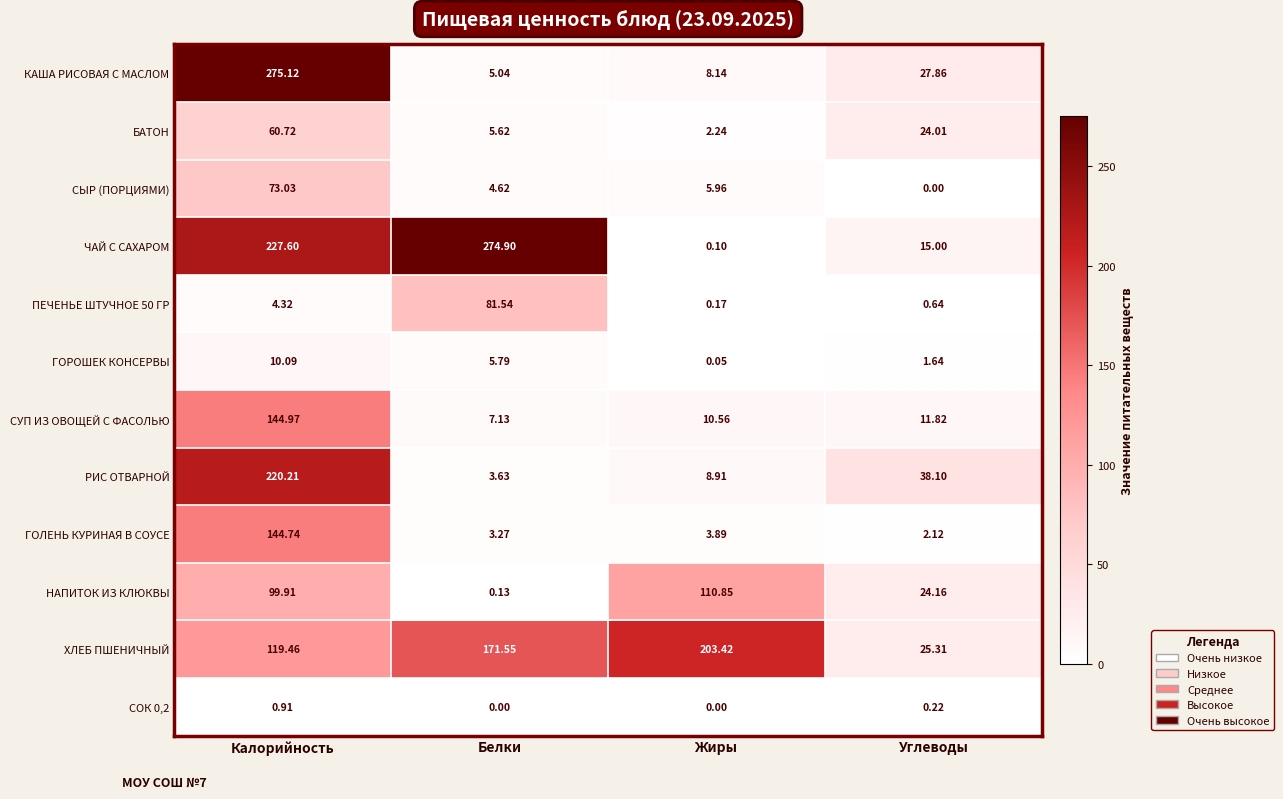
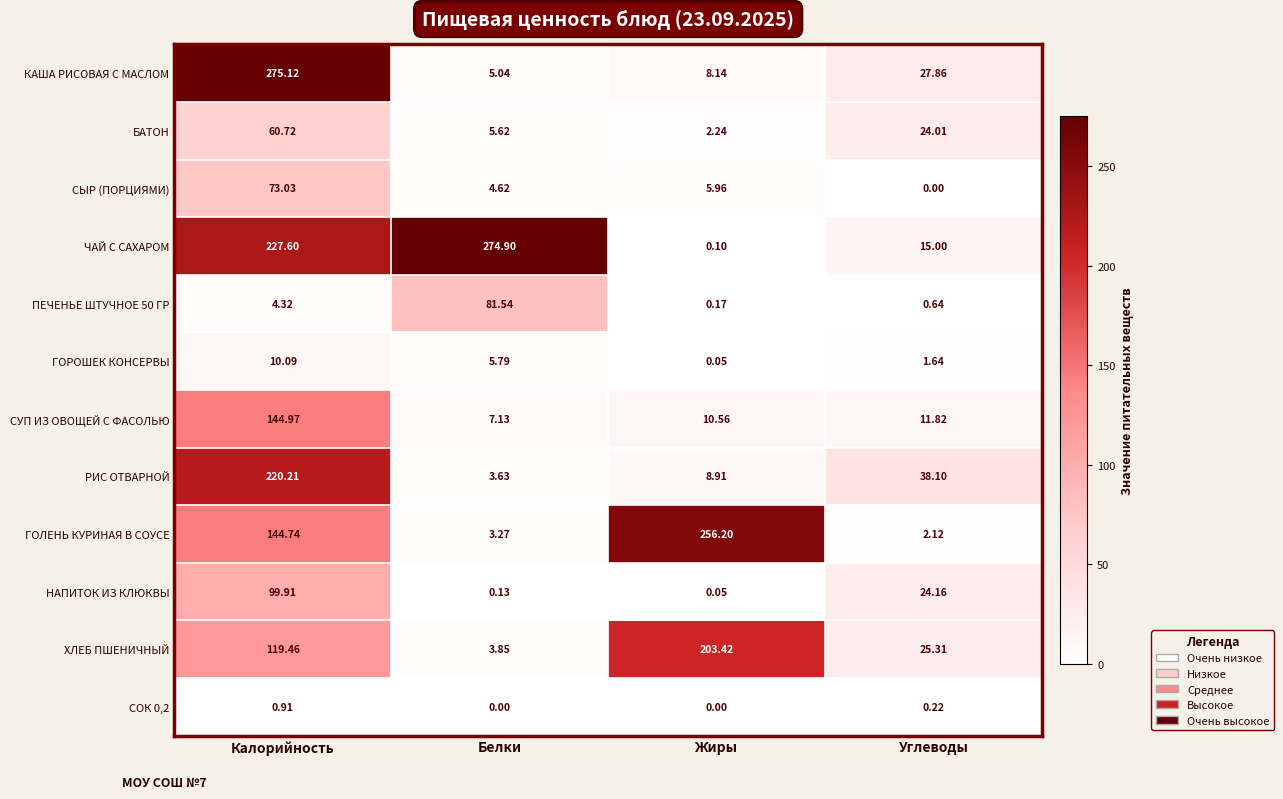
ГОЛЕНЬ КУРИНАЯ В СОУСЕ, Жиры: 3.89 -> 256.20
НАПИТОК ИЗ КЛЮКВЫ, Жиры: 110.85 -> 0.05
ХЛЕБ ПШЕНИЧНЫЙ, Белки: 171.55 -> 3.85
